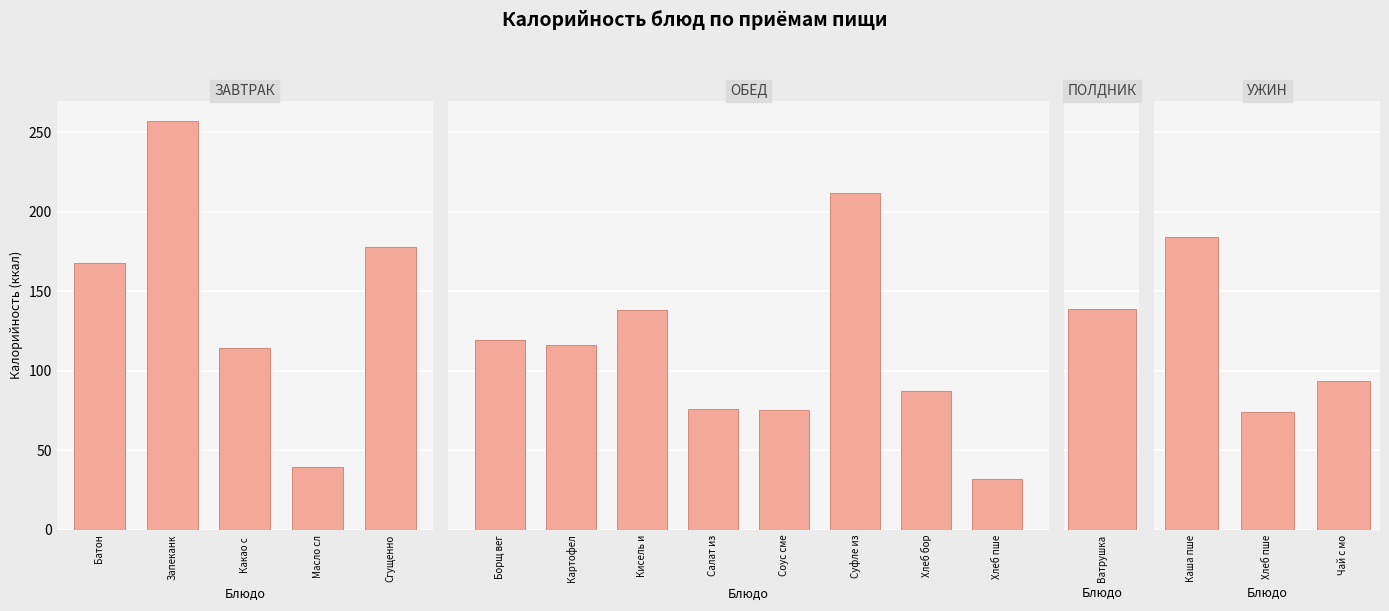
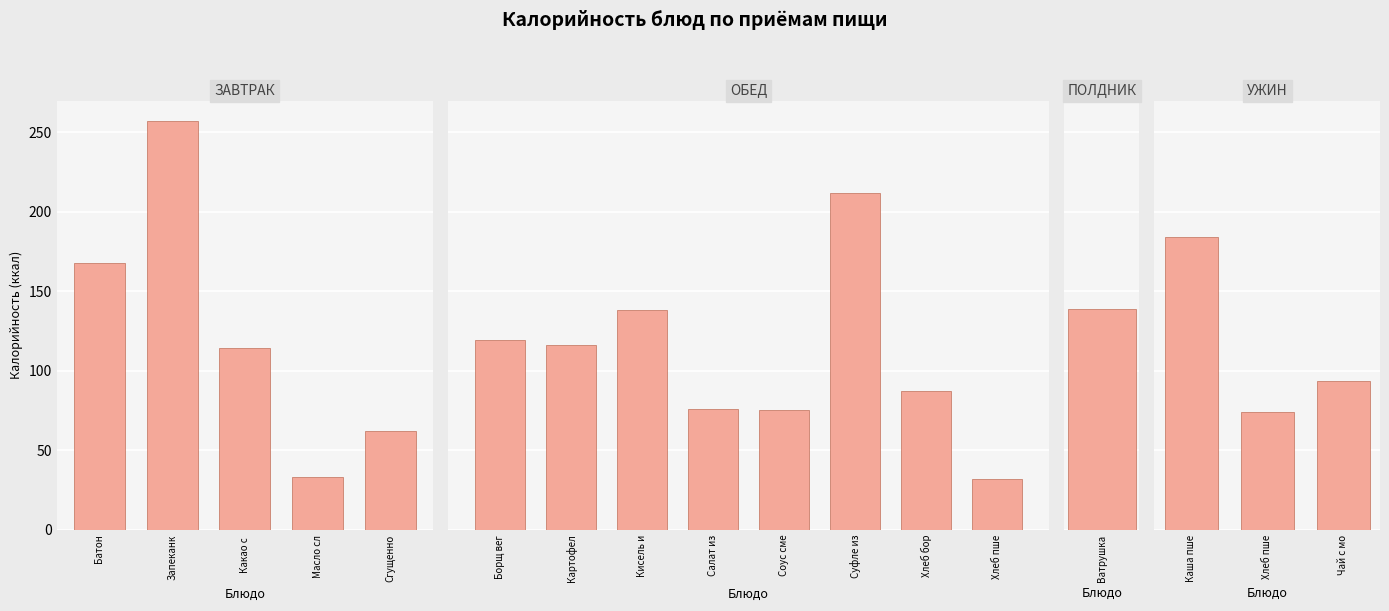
ЗАВТРАК, Масло сл: 40 -> 33
ЗАВТРАК, Сгущенно: 178 -> 62
